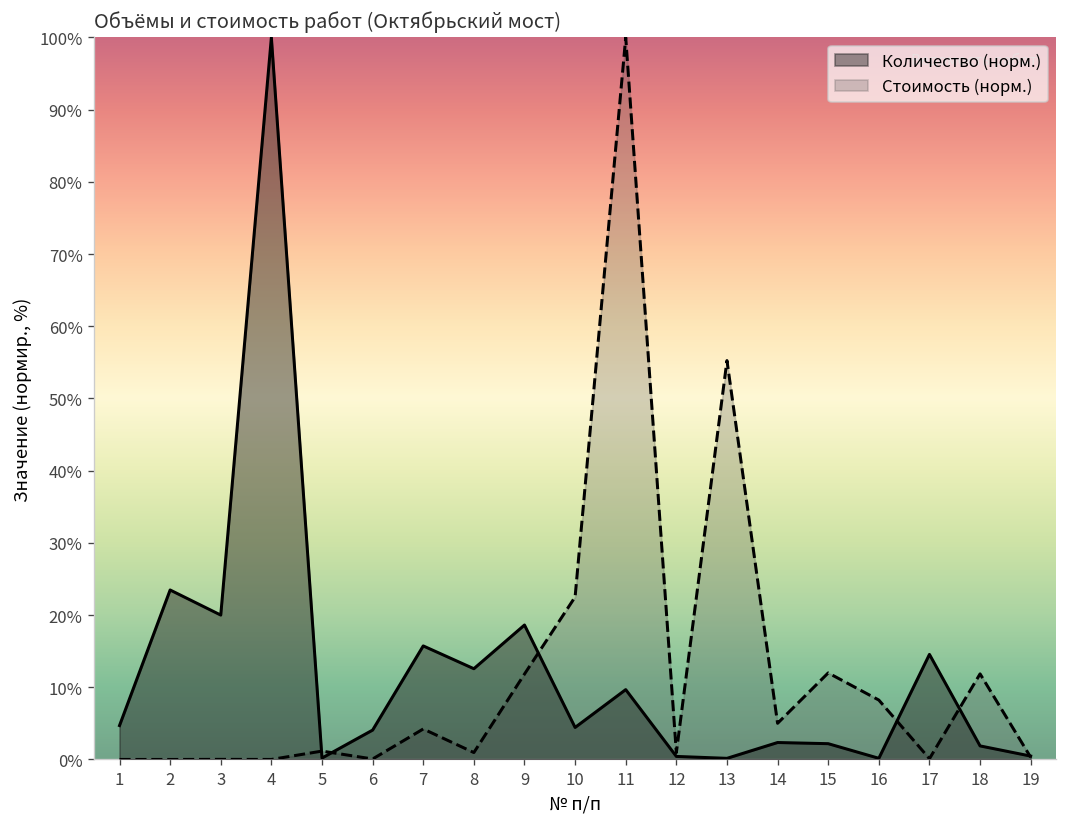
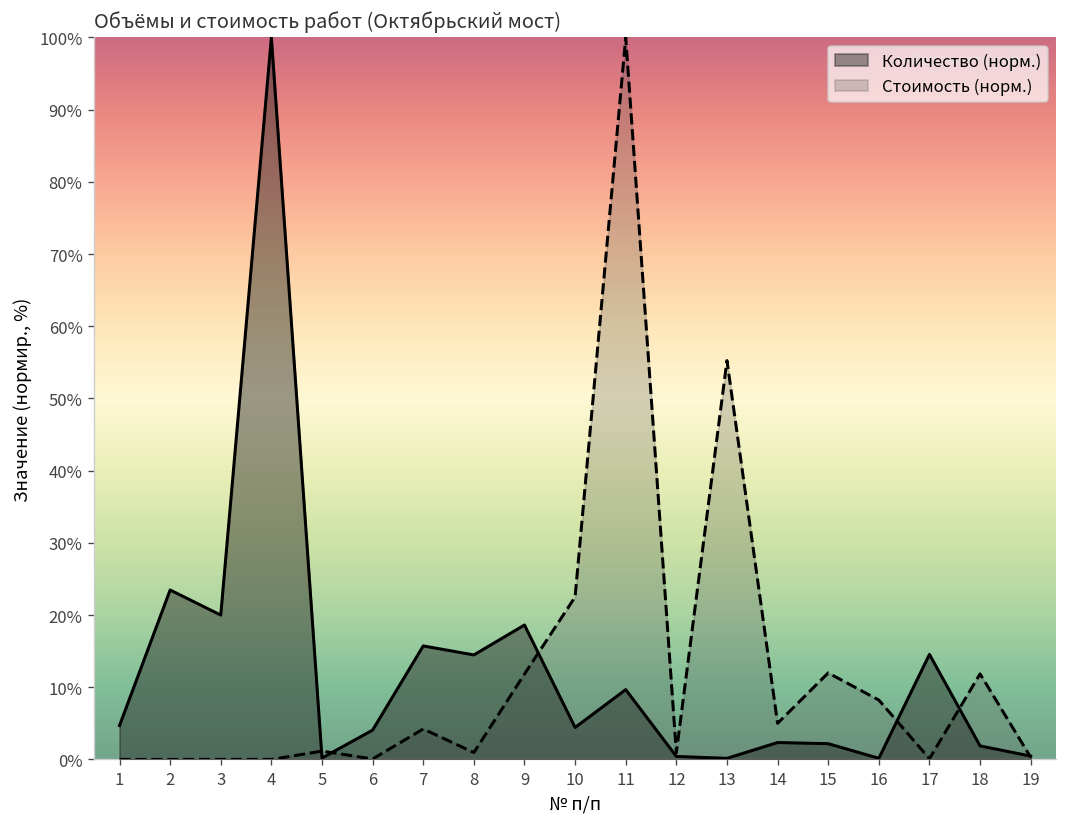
Количество (норм.), 8: 13% -> 14%
